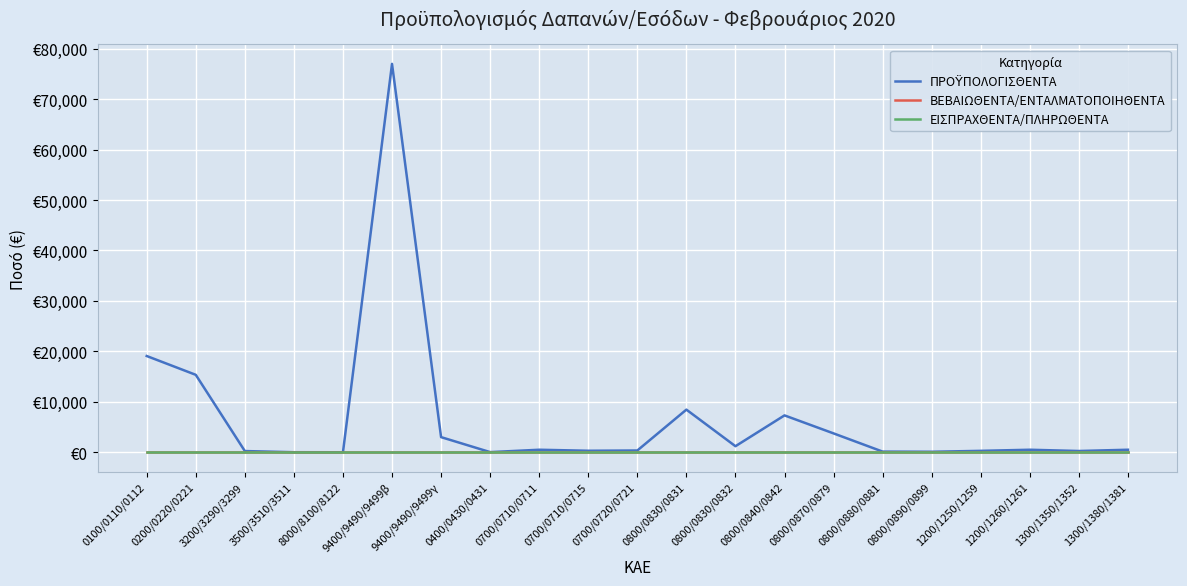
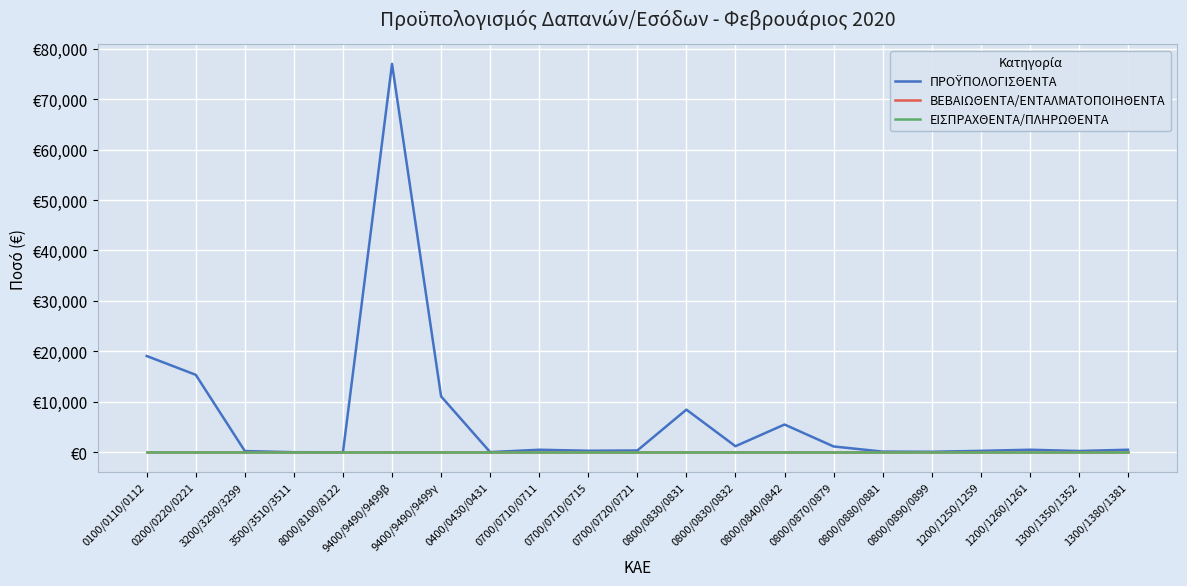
ΠΡΟΫΠΟΛΟΓΙΣΘΕΝΤΑ, 9400/9490/9499γ: €3,000 -> €11,000
ΠΡΟΫΠΟΛΟΓΙΣΘΕΝΤΑ, 0800/0840/0842: €7,000 -> €6,000
ΠΡΟΫΠΟΛΟΓΙΣΘΕΝΤΑ, 0800/0870/0879: €4,000 -> €1,000
